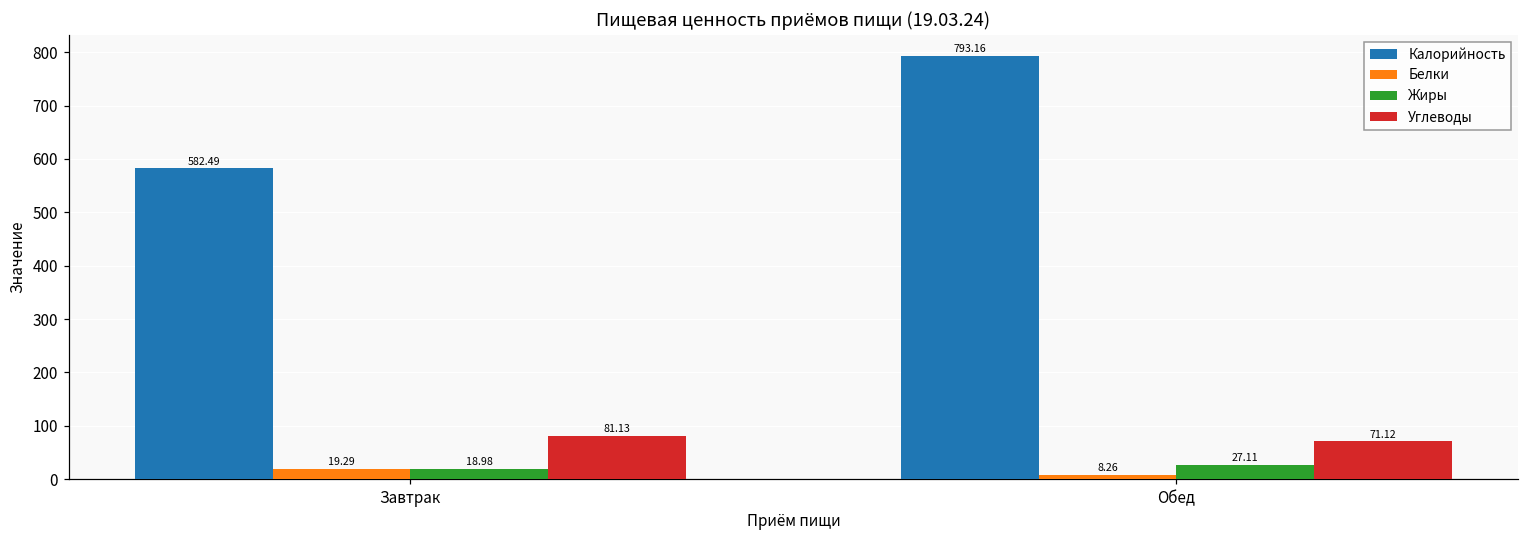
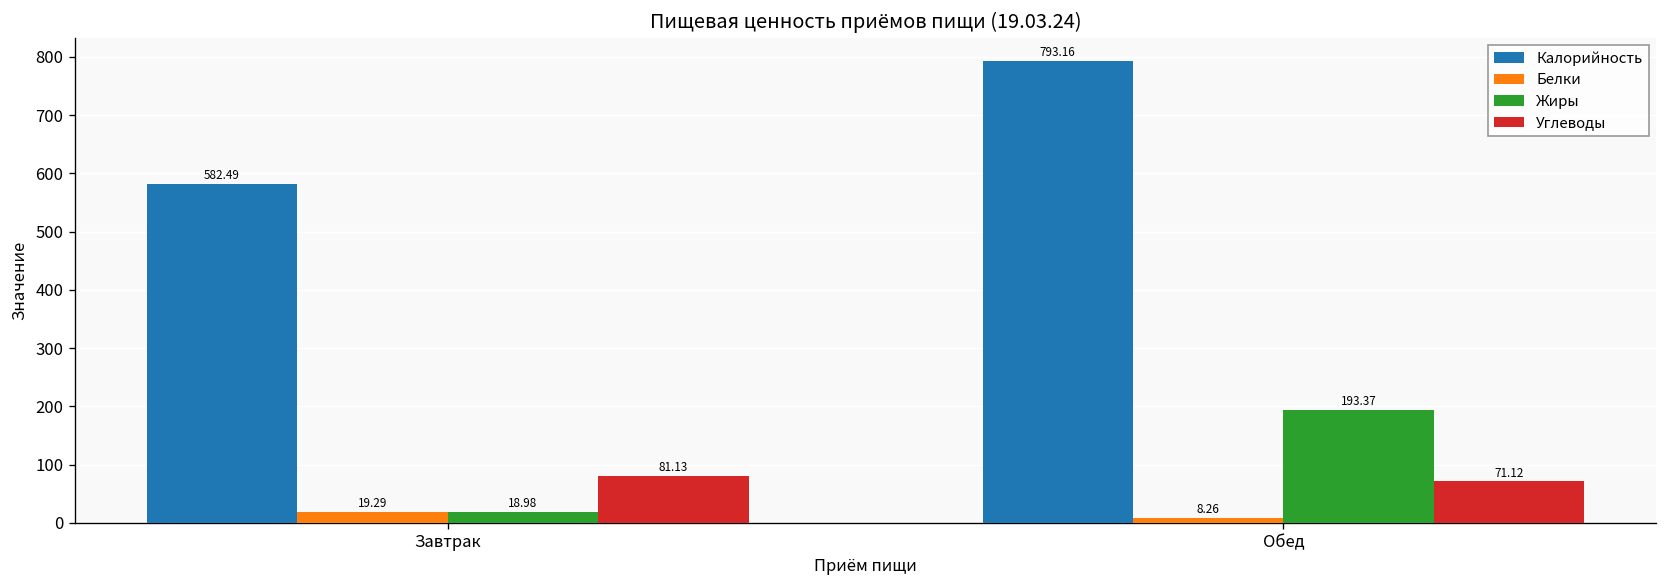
Жиры, Обед: 27.11 -> 193.37
